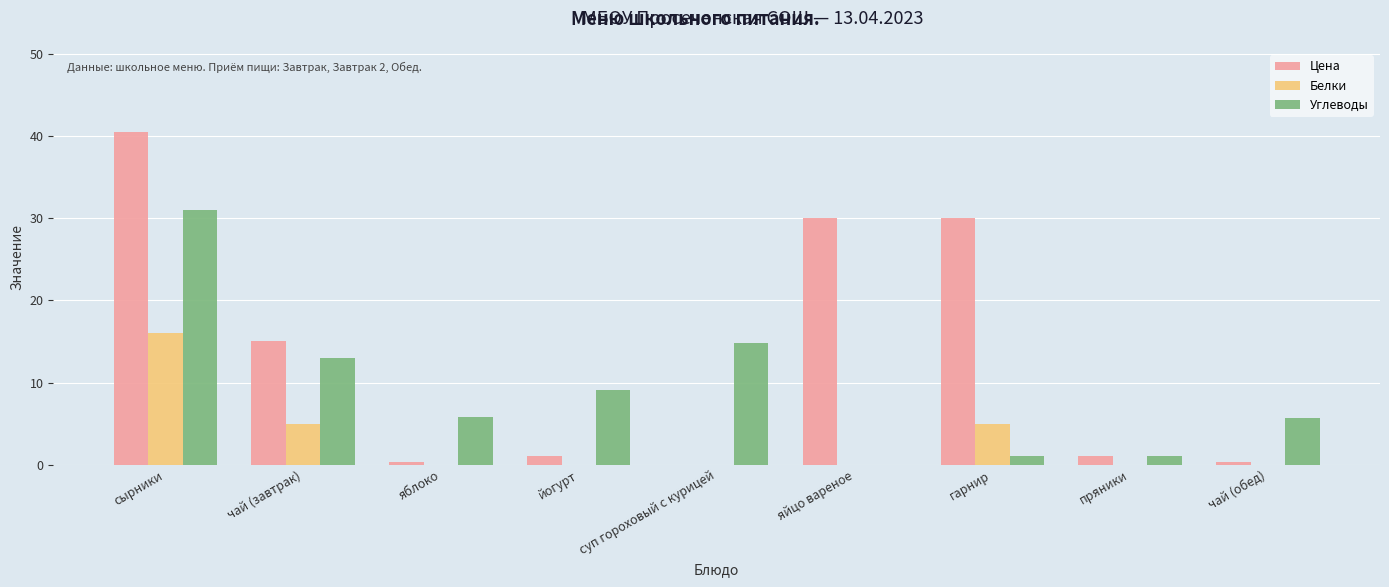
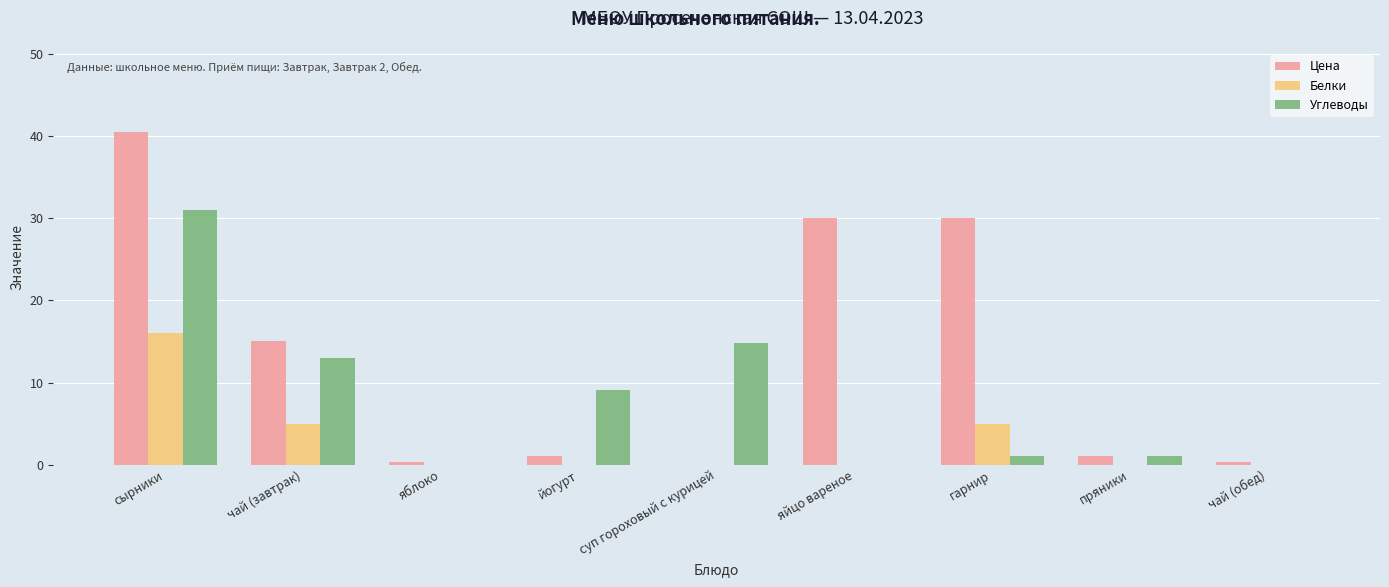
Углеводы, яблоко: 6 -> 0
Углеводы, чай (обед): 6 -> 0
